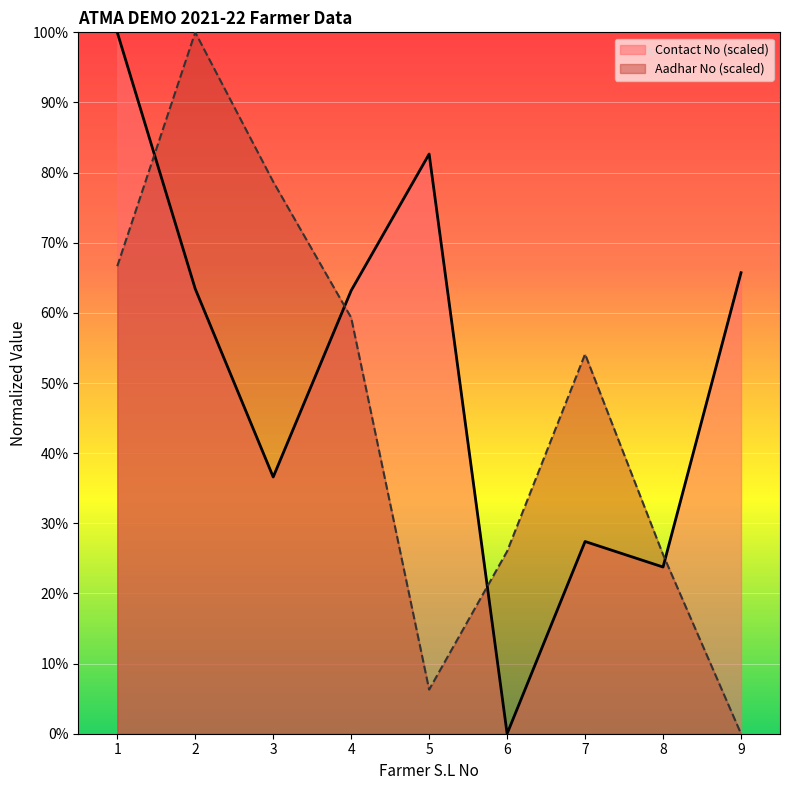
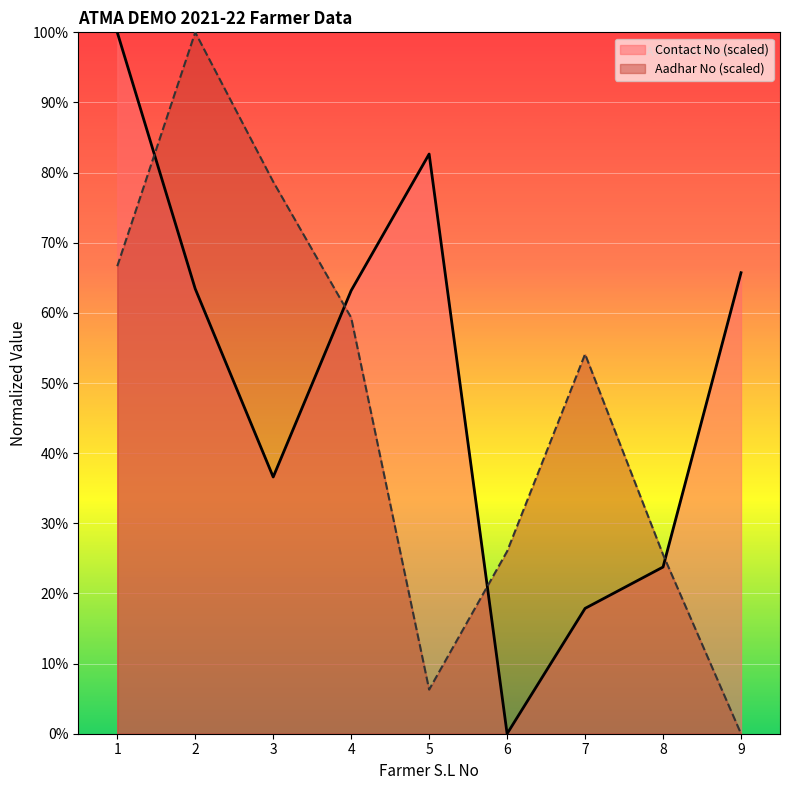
Contact No (scaled), 7: 27% -> 18%
